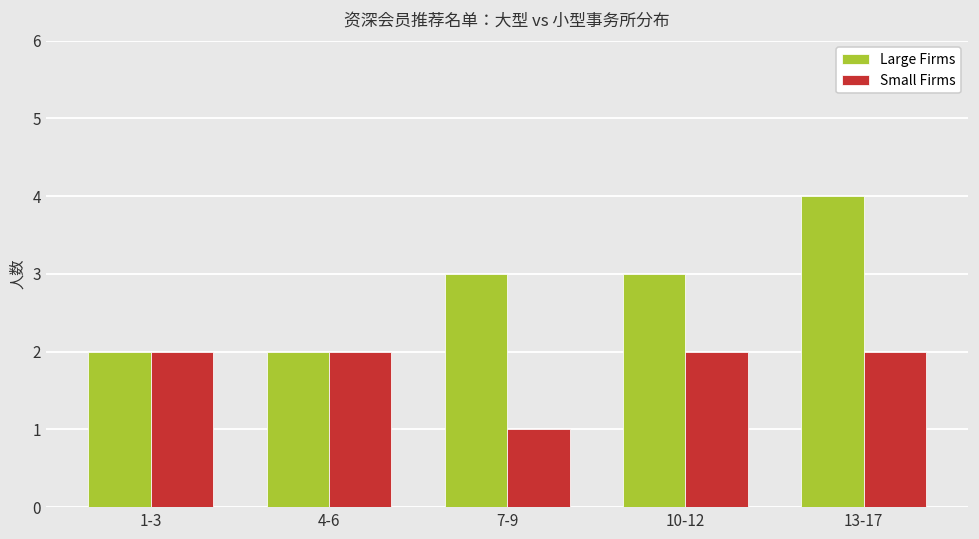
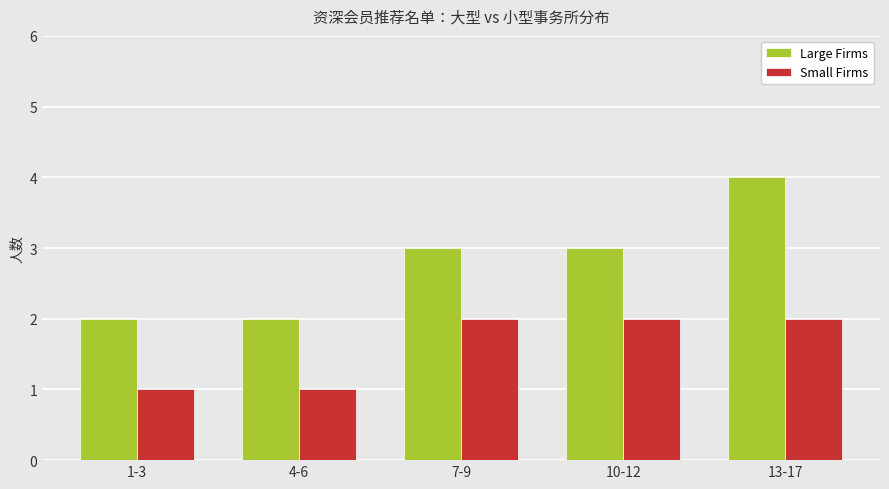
Small Firms, 1-3: 2 -> 1
Small Firms, 4-6: 2 -> 1
Small Firms, 7-9: 1 -> 2
